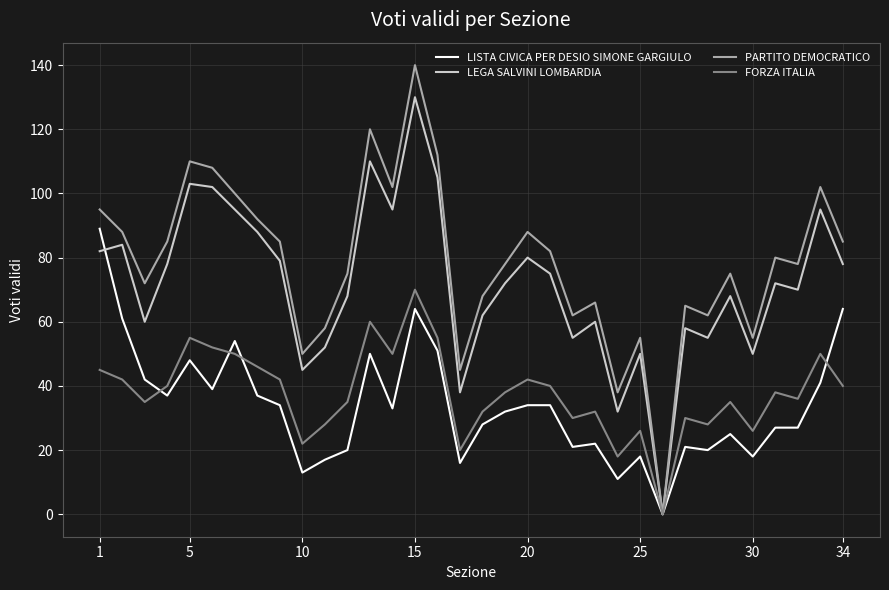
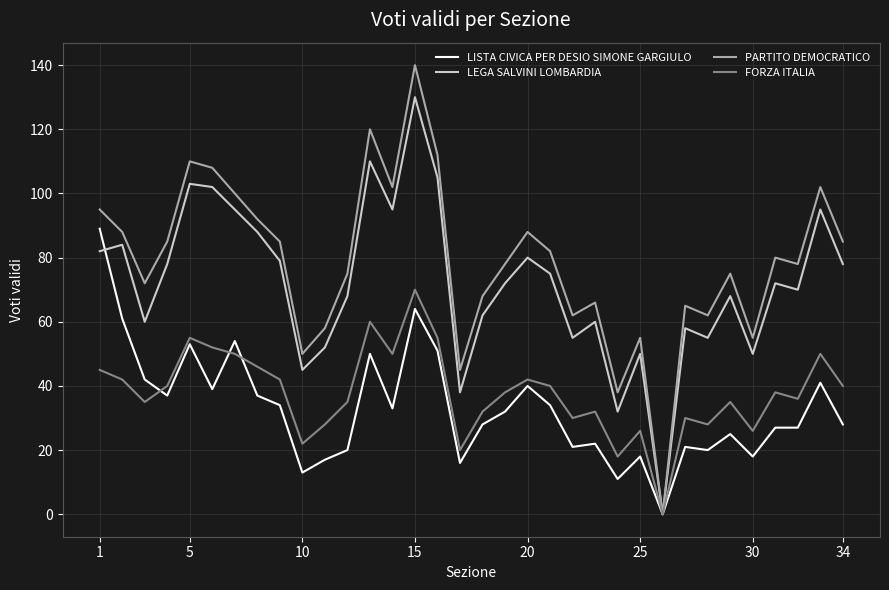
LISTA CIVICA PER DESIO SIMONE GARGIULO, 5: 48 -> 53
LISTA CIVICA PER DESIO SIMONE GARGIULO, 20: 34 -> 40
LISTA CIVICA PER DESIO SIMONE GARGIULO, 34: 64 -> 28
